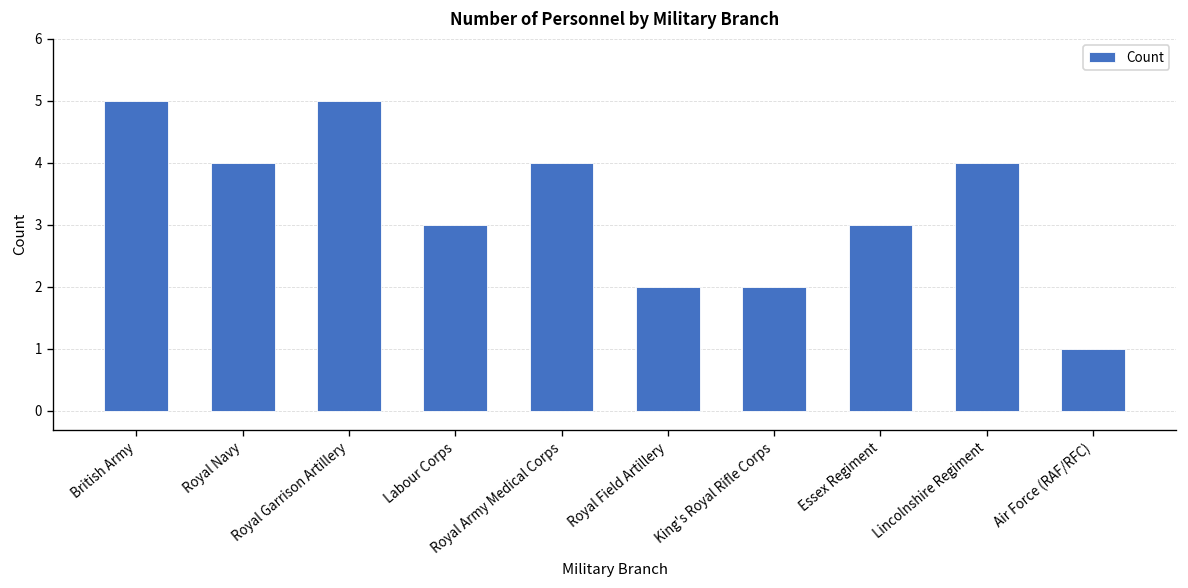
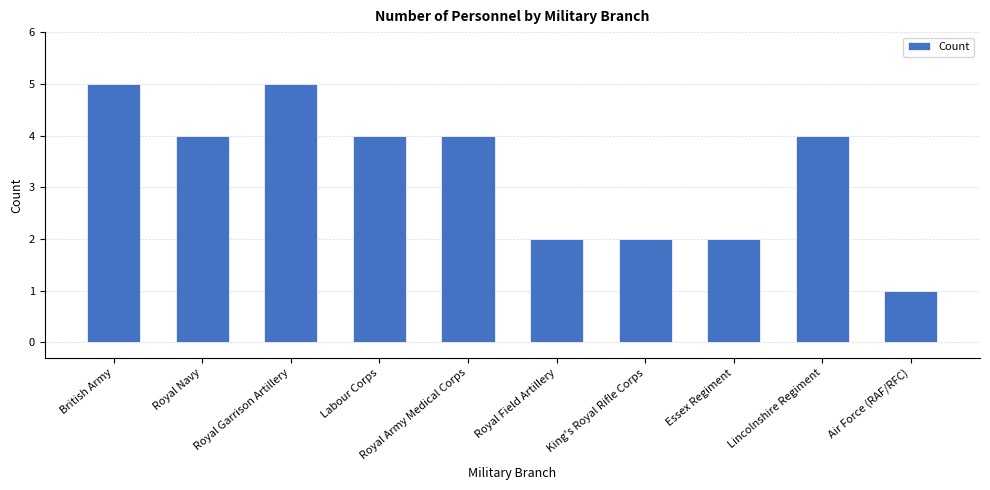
Labour Corps: 3 -> 4
Essex Regiment: 3 -> 2
